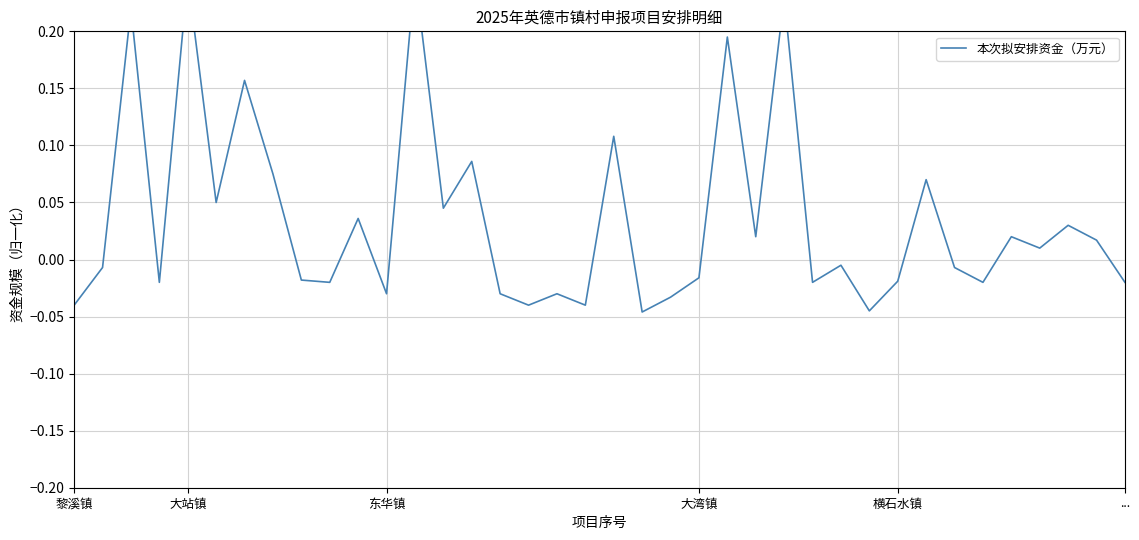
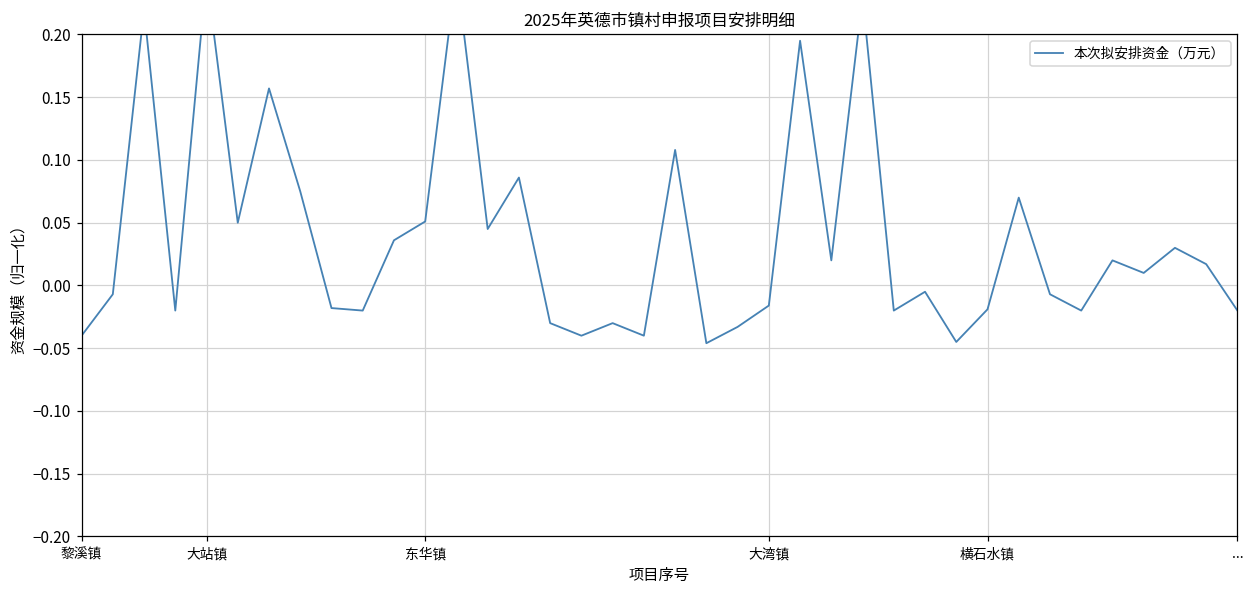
东华镇: -0.030 -> 0.051
